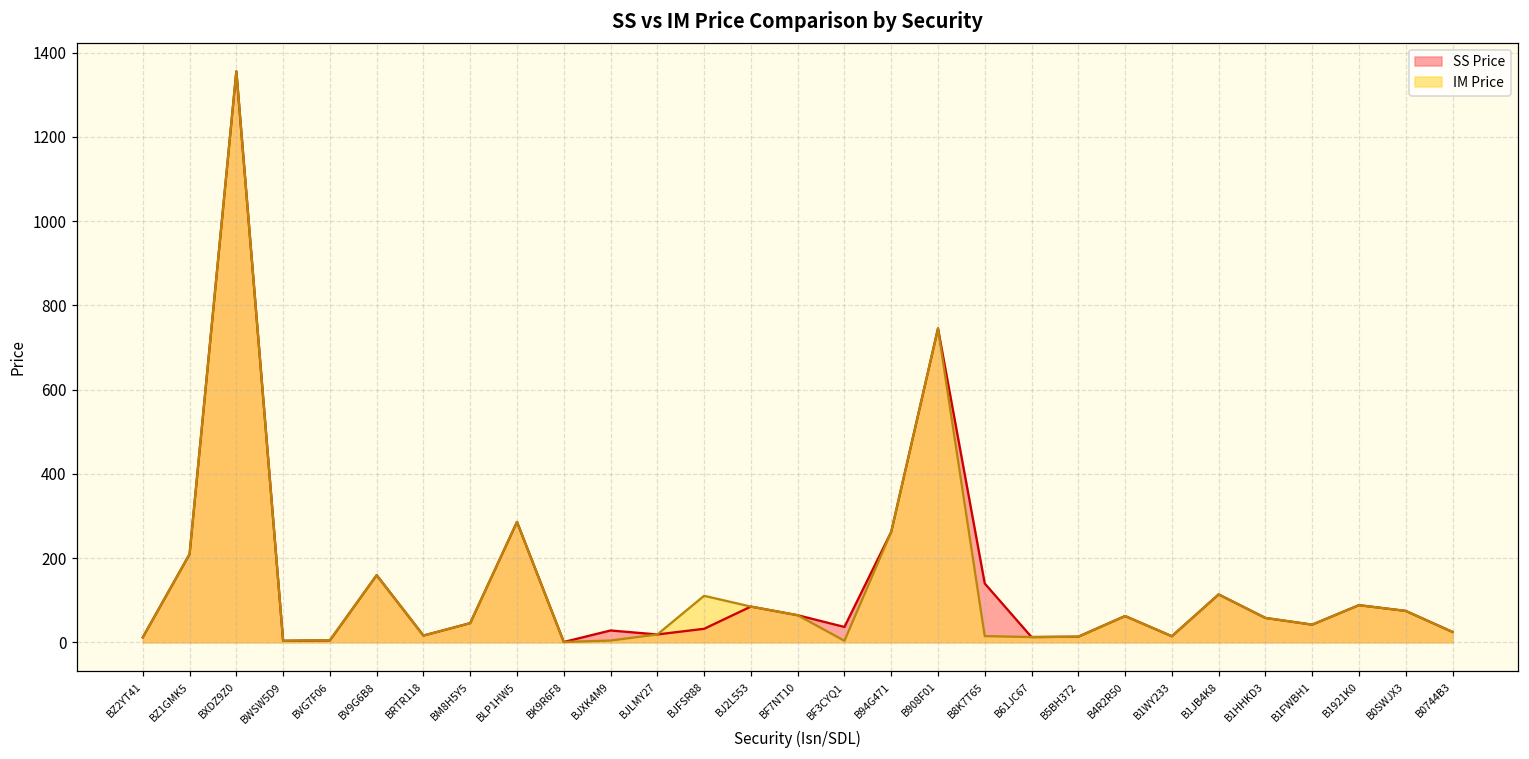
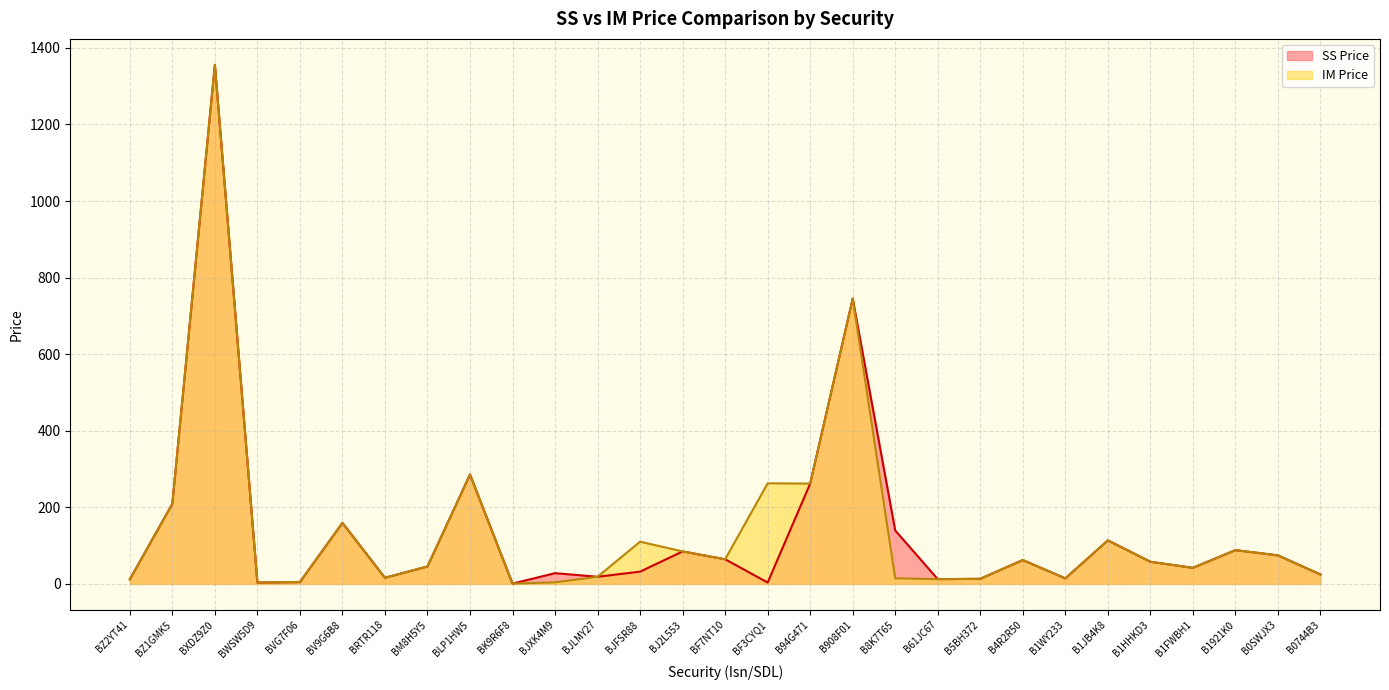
SS Price, BF3CYQ1: 40 -> 0
IM Price, BF3CYQ1: 0 -> 260
